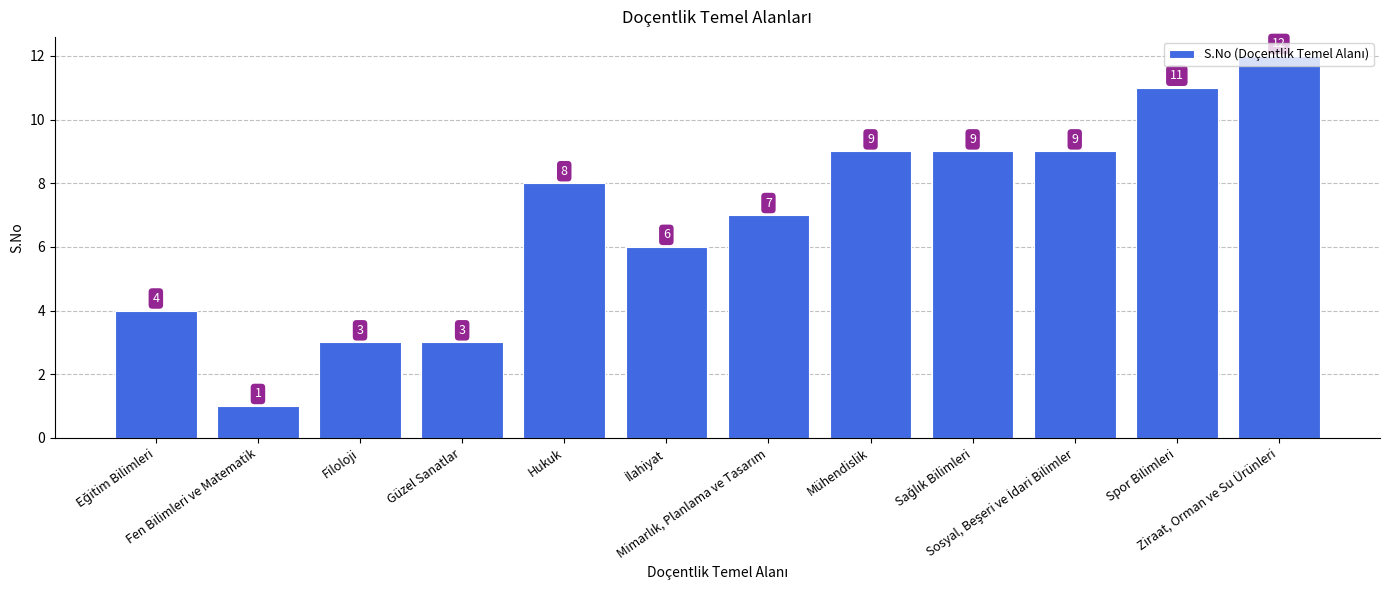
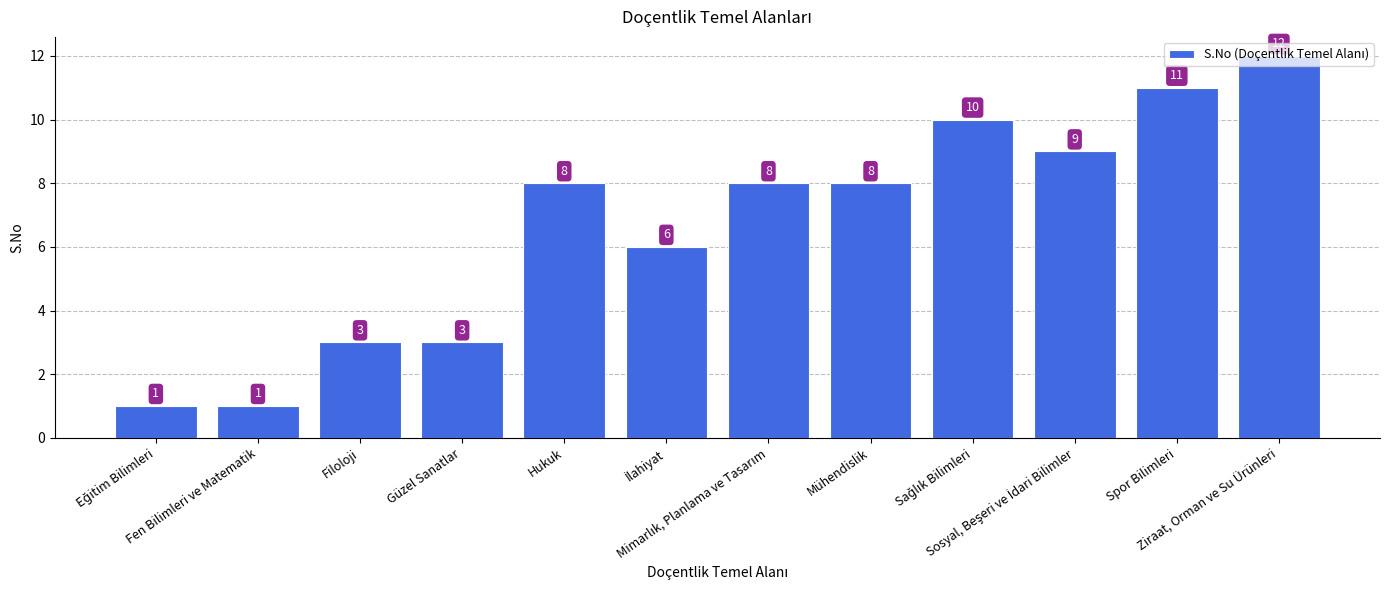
Eğitim Bilimleri: 4 -> 1
Mimarlık, Planlama ve Tasarım: 7 -> 8
Mühendislik: 9 -> 8
Sağlık Bilimleri: 9 -> 10
